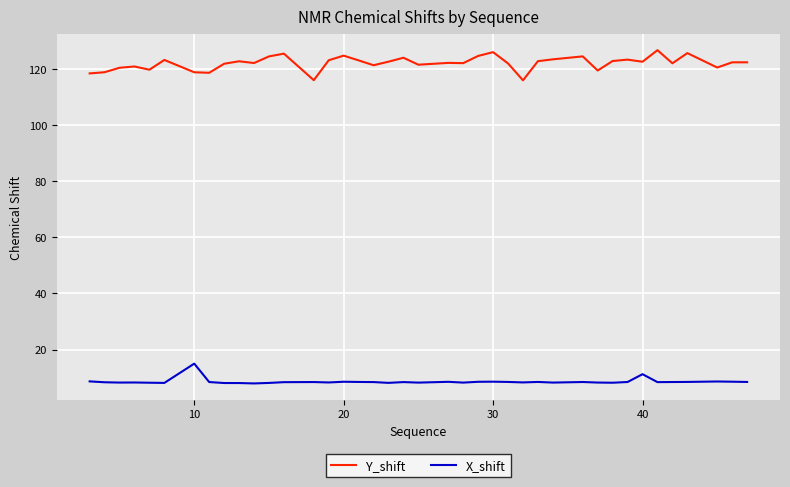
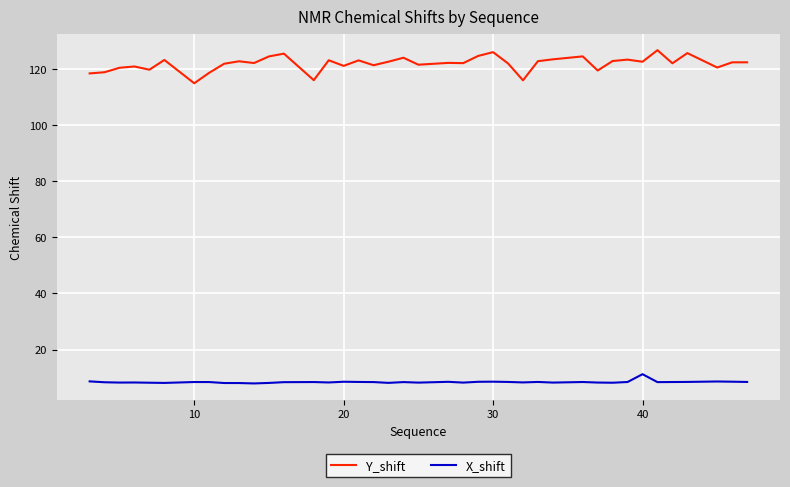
Y_shift, 10: 119 -> 115
X_shift, 10: 15 -> 8
Y_shift, 20: 125 -> 121
